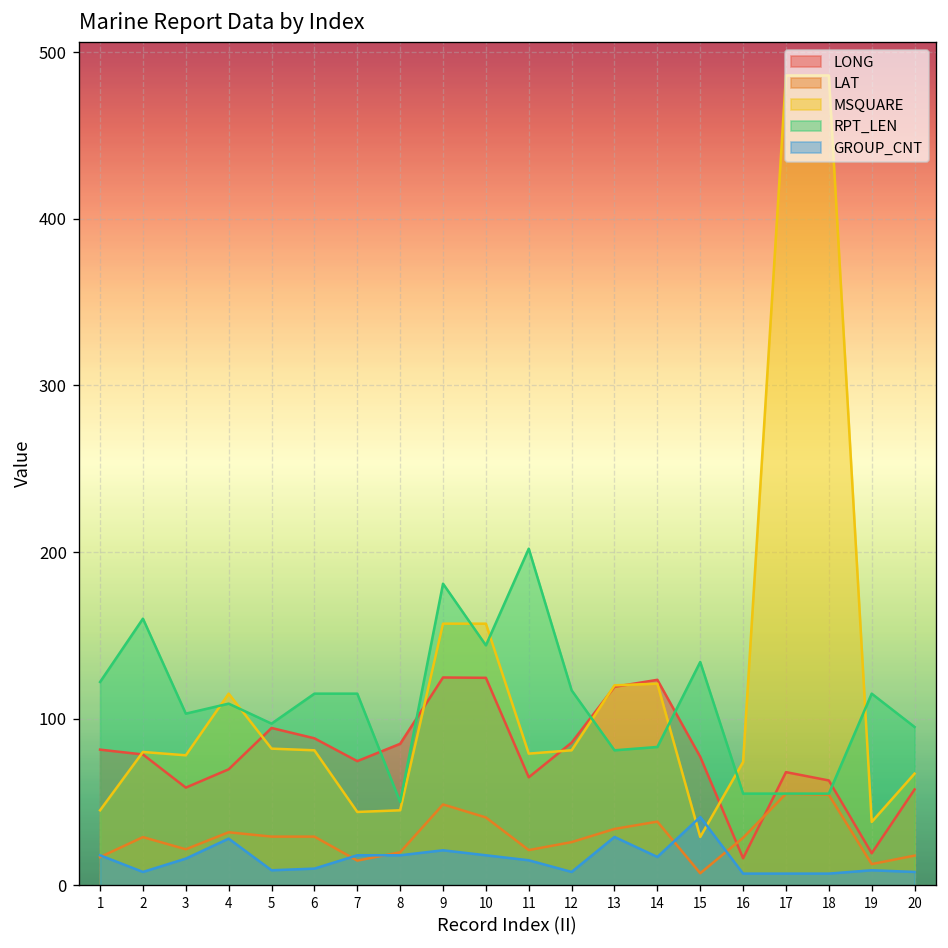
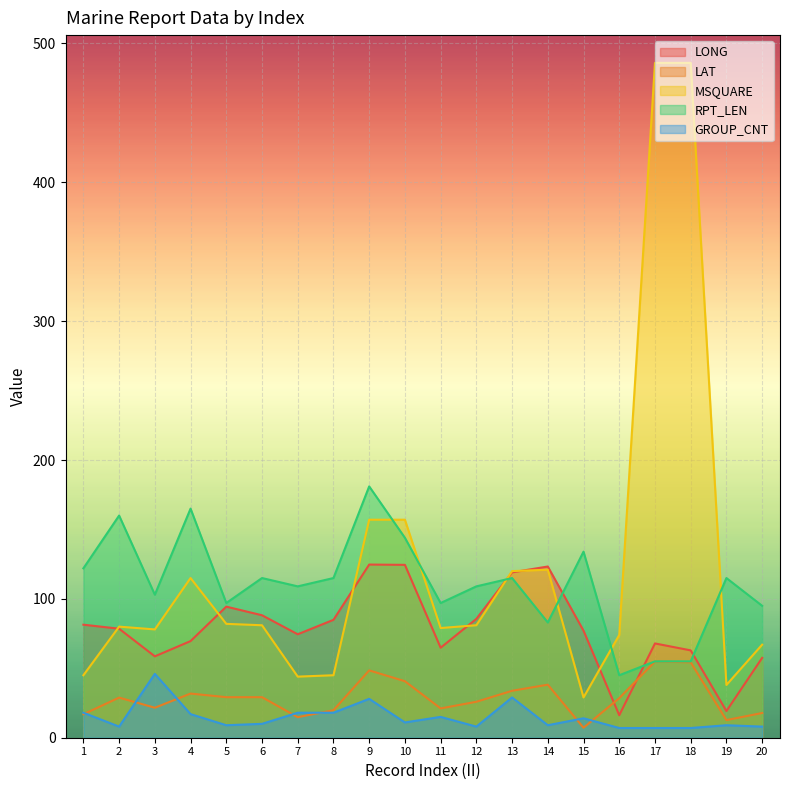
GROUP_CNT, 3: 16 -> 46
RPT_LEN, 4: 109 -> 165
GROUP_CNT, 4: 28 -> 17
RPT_LEN, 7: 115 -> 109
RPT_LEN, 8: 50 -> 115
GROUP_CNT, 9: 21 -> 28
GROUP_CNT, 10: 18 -> 11
RPT_LEN, 11: 202 -> 97
RPT_LEN, 12: 117 -> 109
RPT_LEN, 13: 81 -> 115
GROUP_CNT, 14: 17 -> 9
GROUP_CNT, 15: 41 -> 14
RPT_LEN, 16: 55 -> 45
